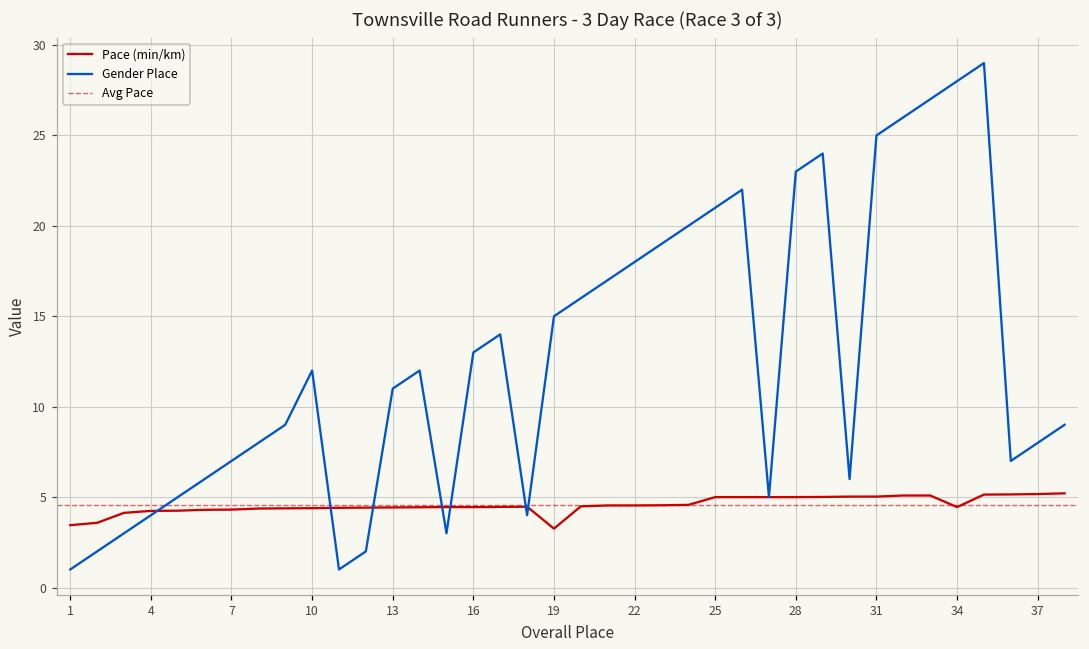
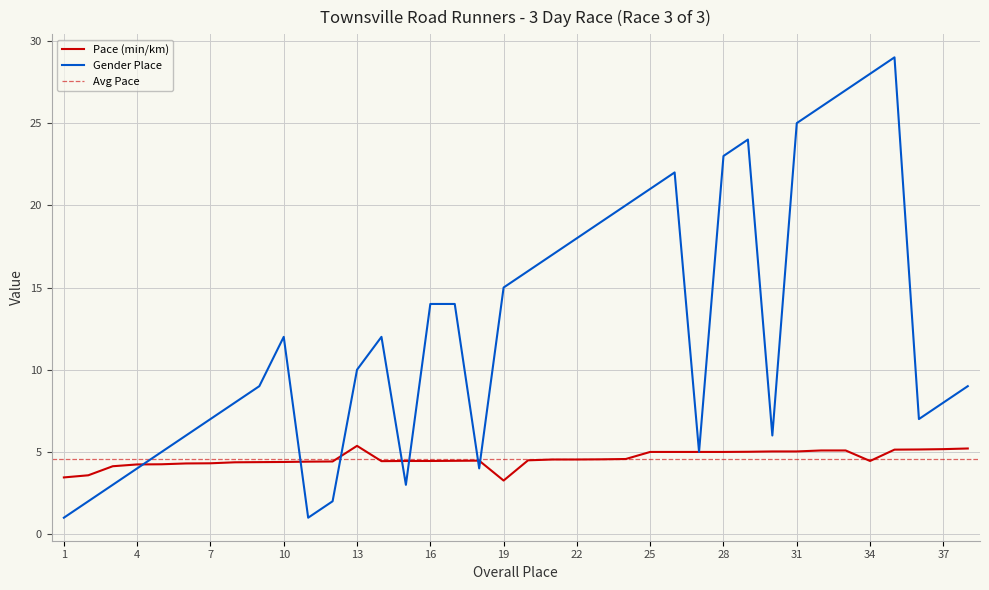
Pace (min/km), 13: 4.4 -> 5.4
Gender Place, 13: 11 -> 10
Gender Place, 16: 13 -> 14
